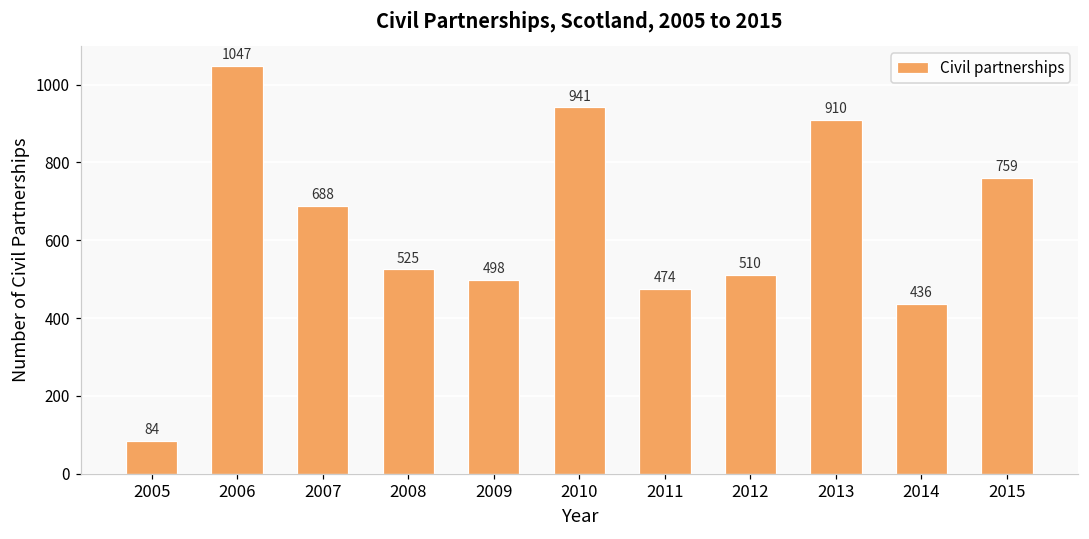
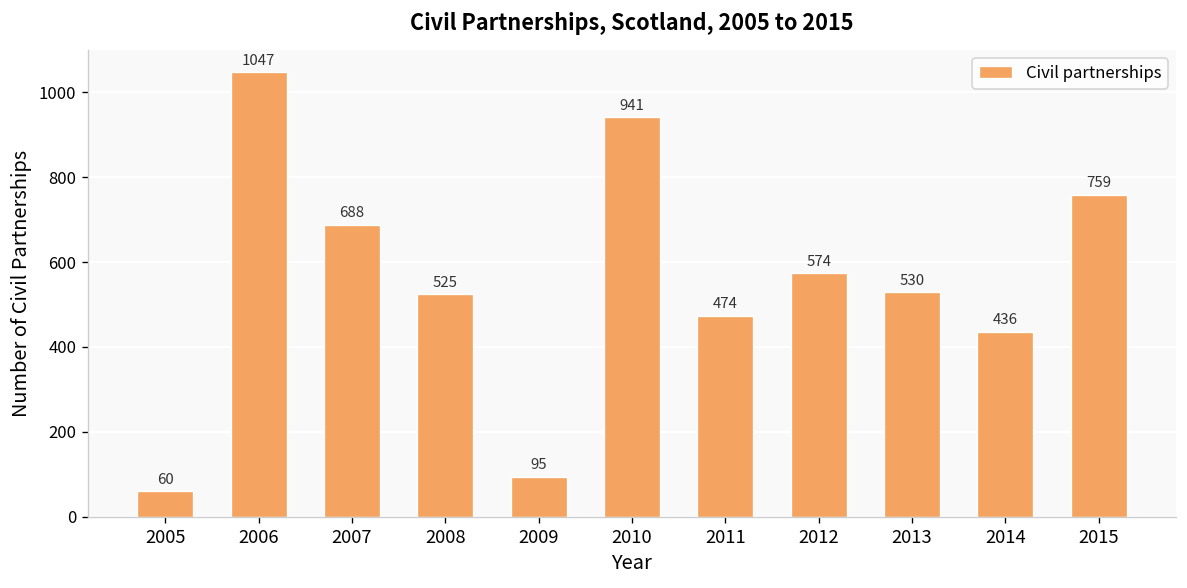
2005: 84 -> 60
2009: 498 -> 95
2012: 510 -> 574
2013: 910 -> 530
